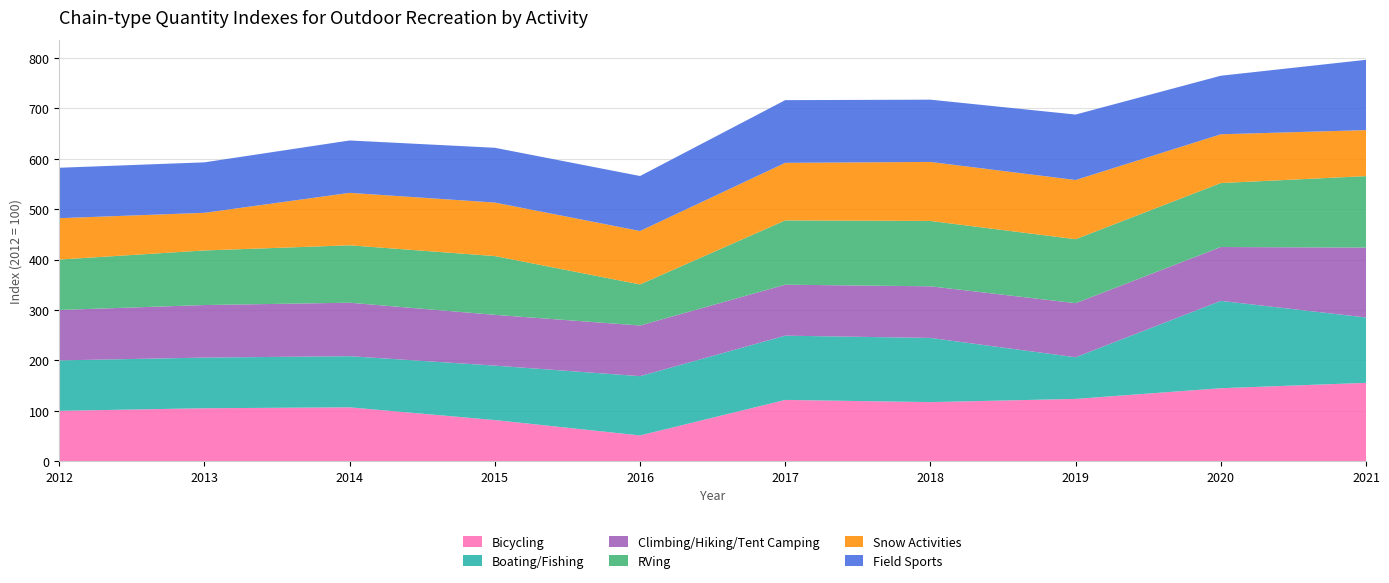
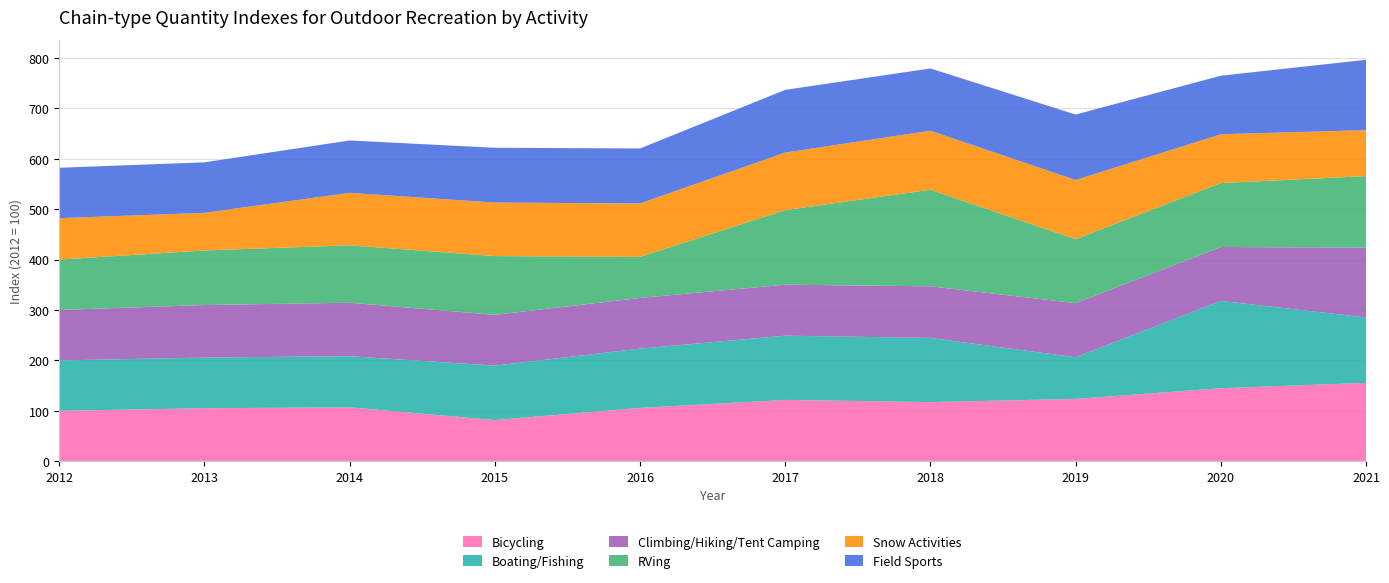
Bicycling, 2016: 50 -> 110
RVing, 2017: 130 -> 150
RVing, 2018: 130 -> 190
